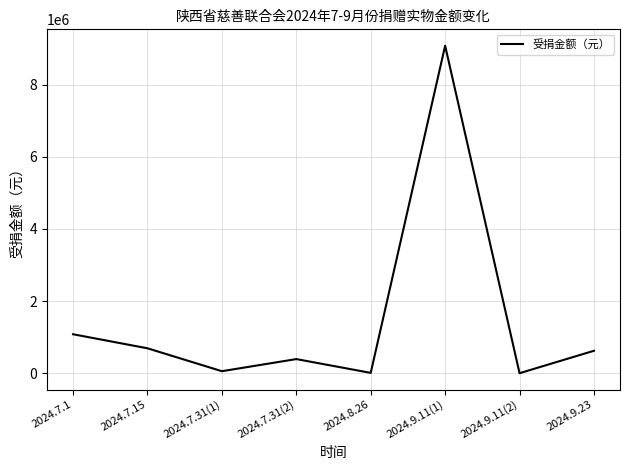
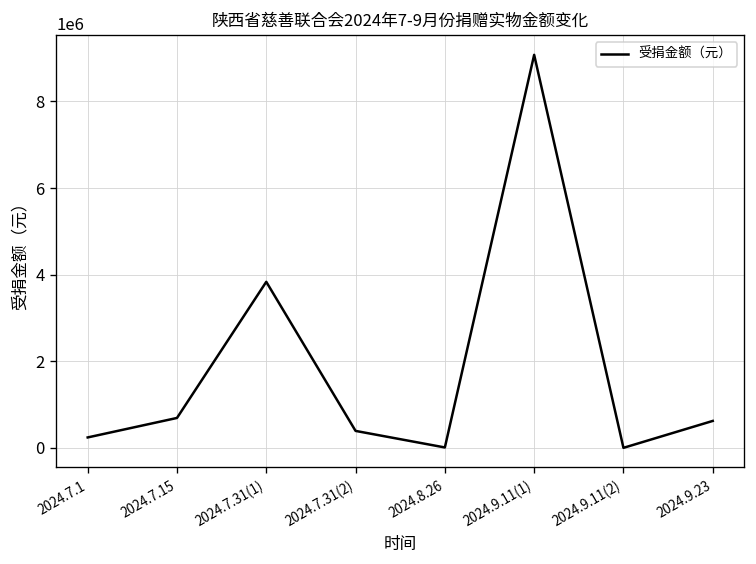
2024.7.1: 1100000 -> 200000
2024.7.31(1): 100000 -> 3800000
